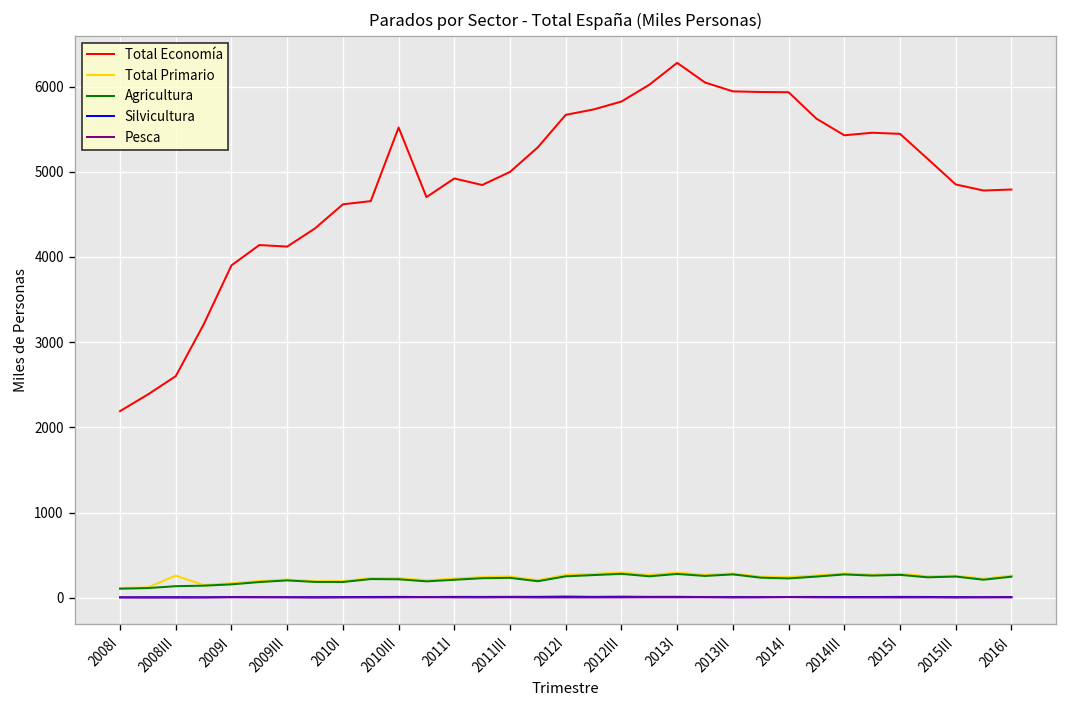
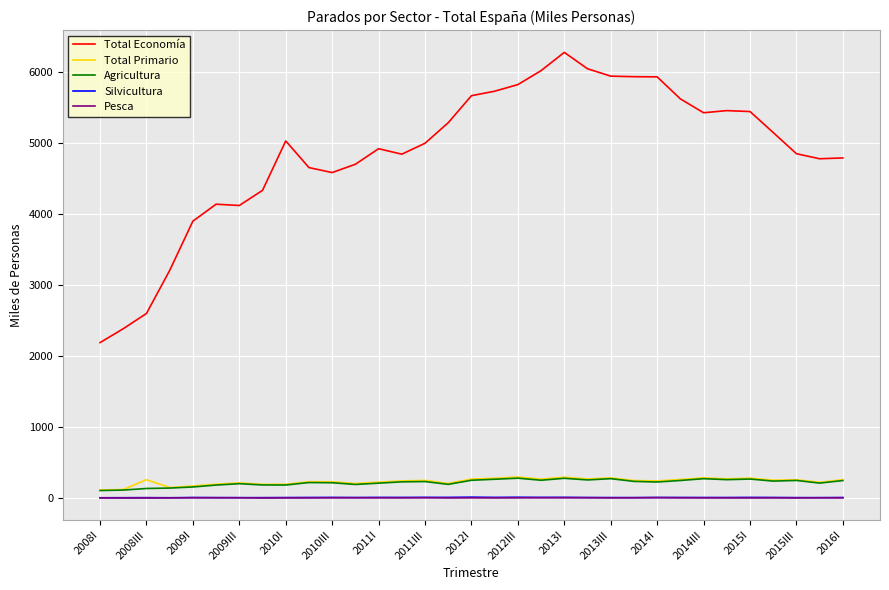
Total Economía, 2010I: 4600 -> 5000
Total Economía, 2010III: 5500 -> 4600
